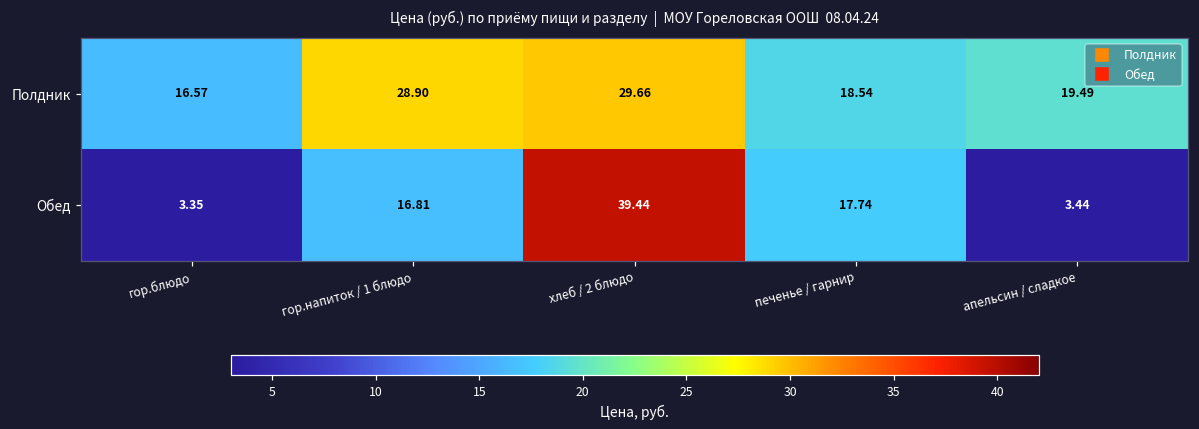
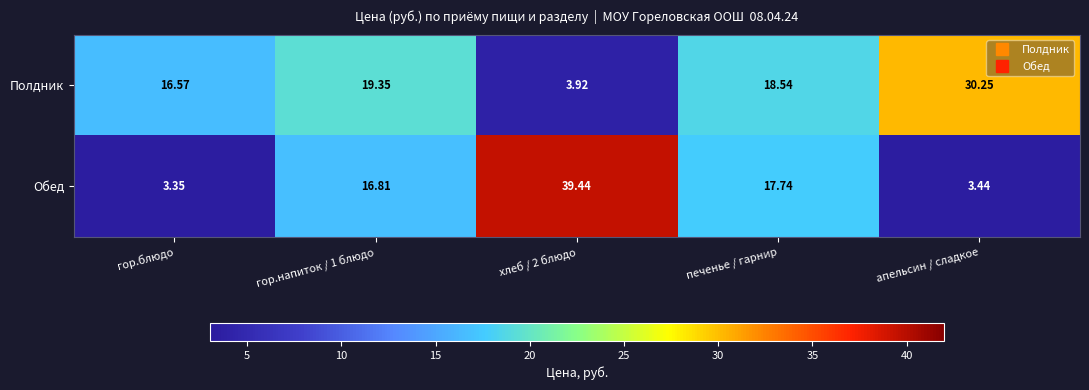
Полдник, гор.напиток / 1 блюдо: 28.90 -> 19.35
Полдник, хлеб / 2 блюдо: 29.66 -> 3.92
Полдник, апельсин / сладкое: 19.49 -> 30.25
